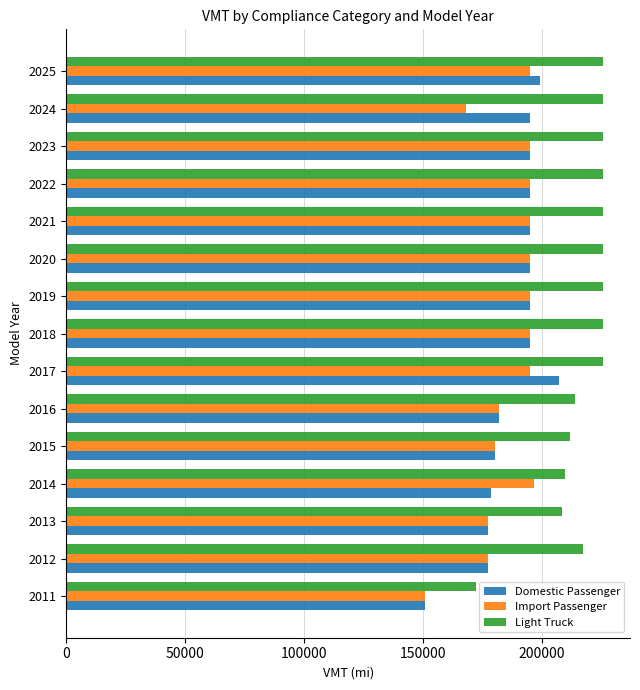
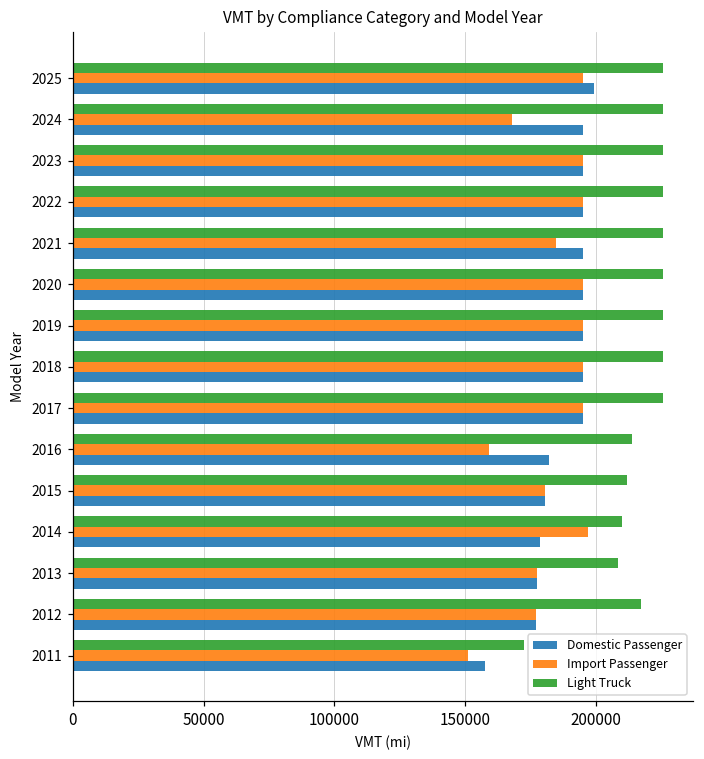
Import Passenger, 2021: 195000 -> 185000
Domestic Passenger, 2017: 207000 -> 195000
Import Passenger, 2016: 182000 -> 159000
Domestic Passenger, 2011: 151000 -> 158000
